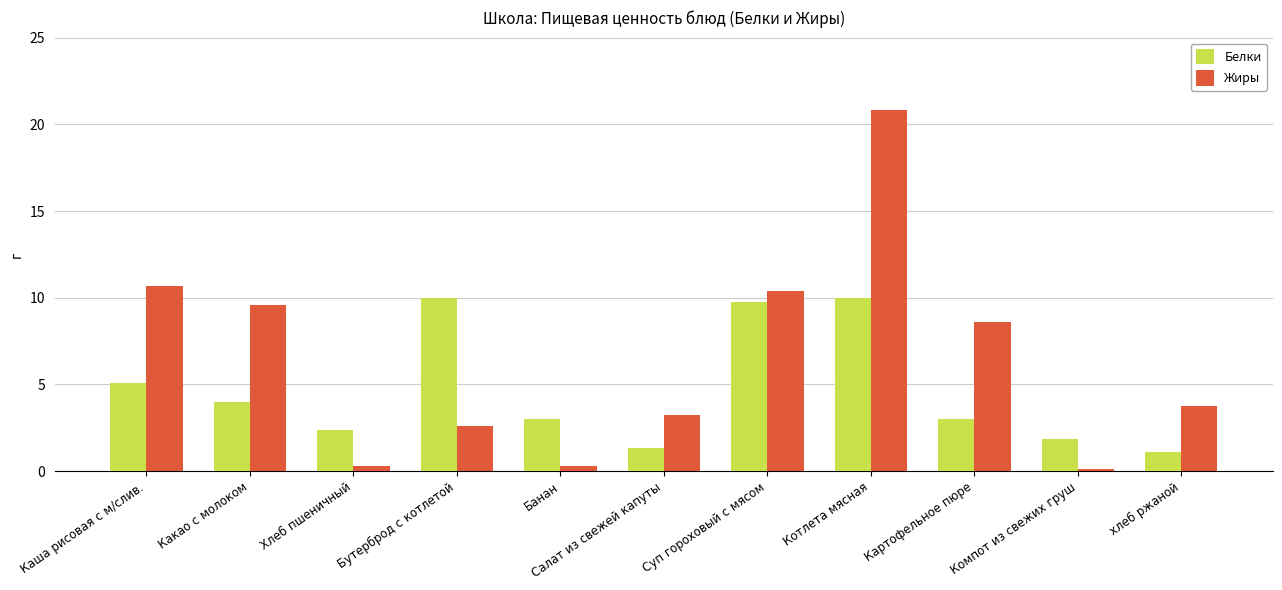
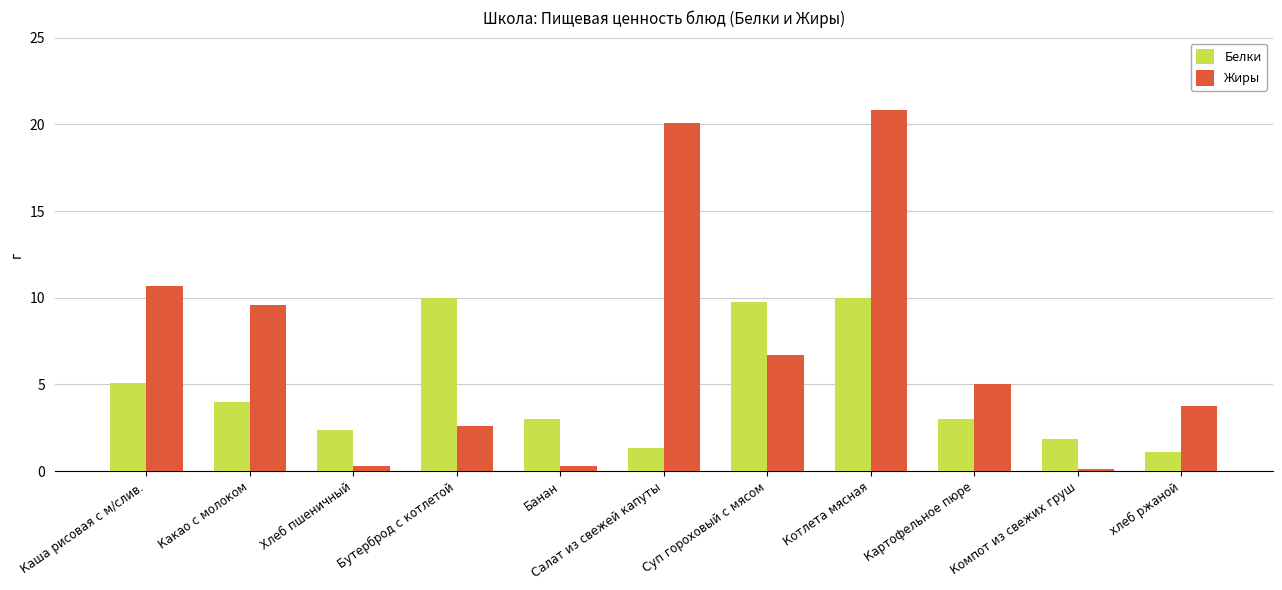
Жиры, Салат из свежей капуты: 3.3 -> 20.1
Жиры, Суп гороховый с мясом: 10.4 -> 6.7
Жиры, Картофельное пюре: 8.6 -> 5.0
